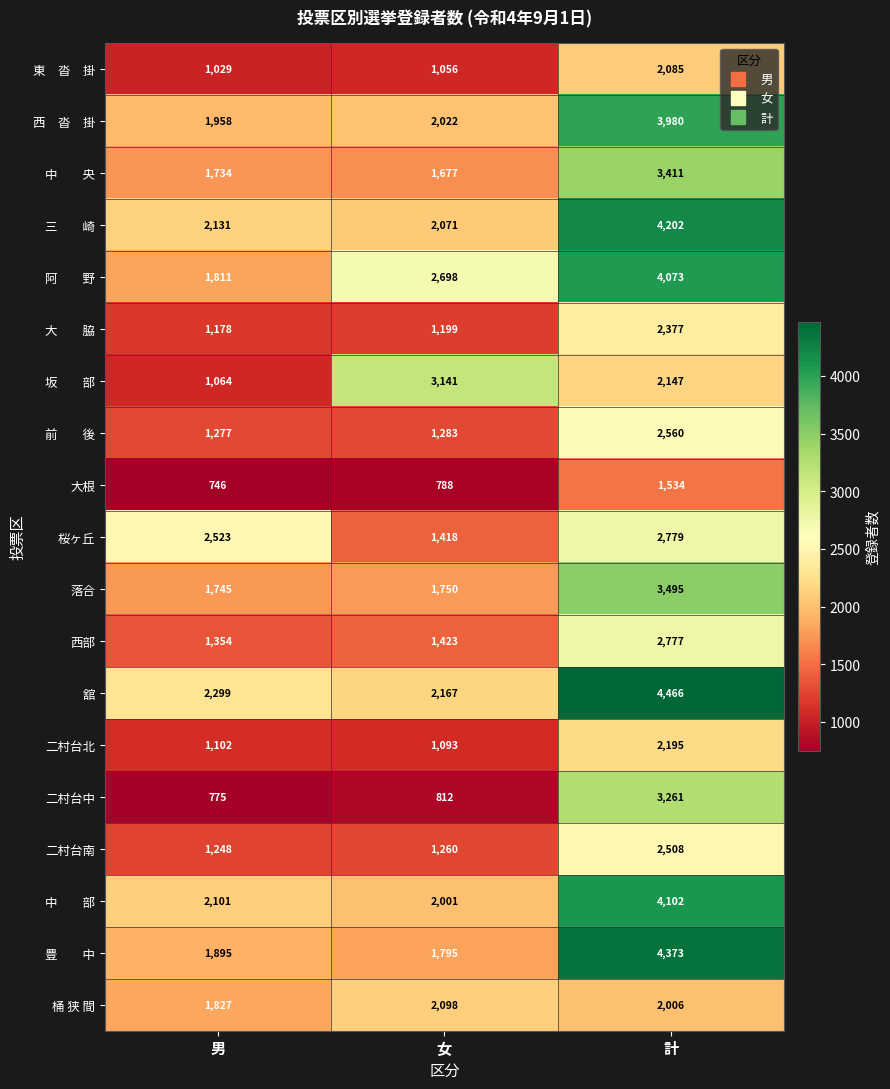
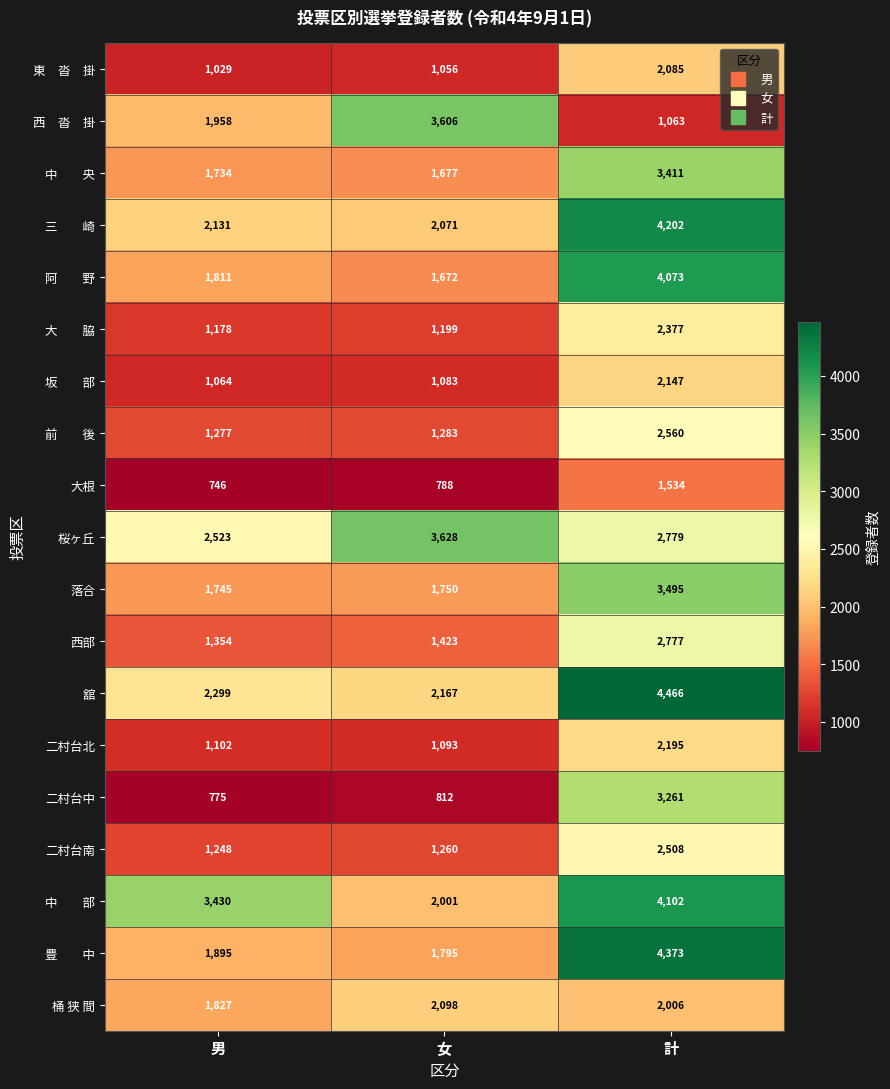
西 沓 掛, 女: 2,022 -> 3,606
西 沓 掛, 計: 3,980 -> 1,063
阿 野, 女: 2,698 -> 1,672
坂 部, 女: 3,141 -> 1,083
桜ヶ丘, 女: 1,418 -> 3,628
中 部, 男: 2,101 -> 3,430
